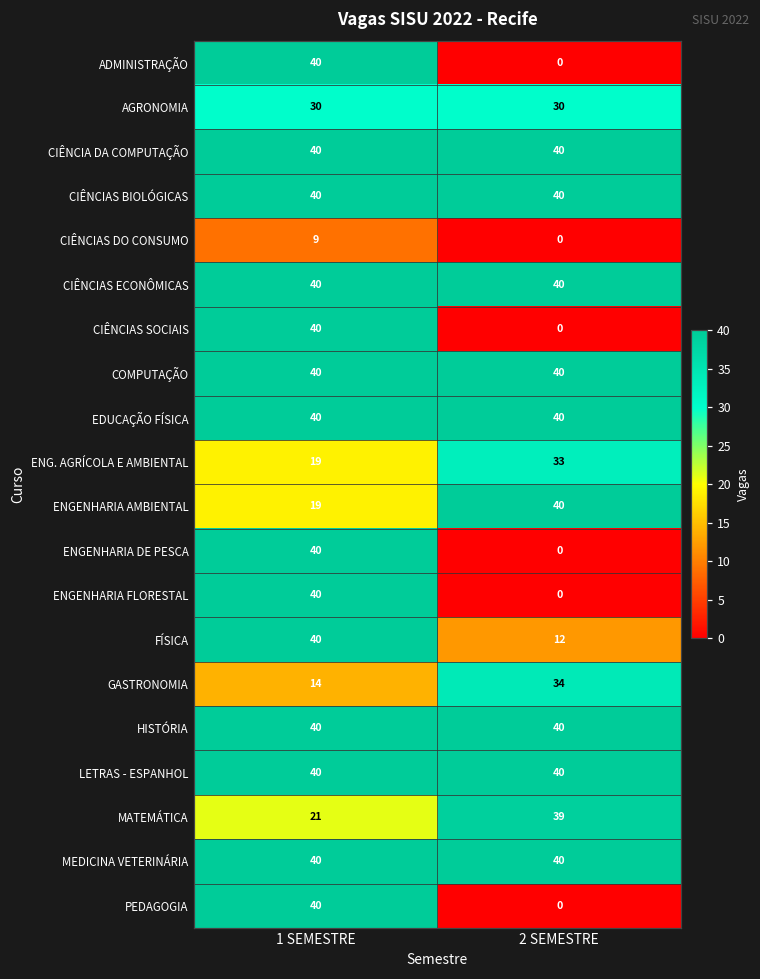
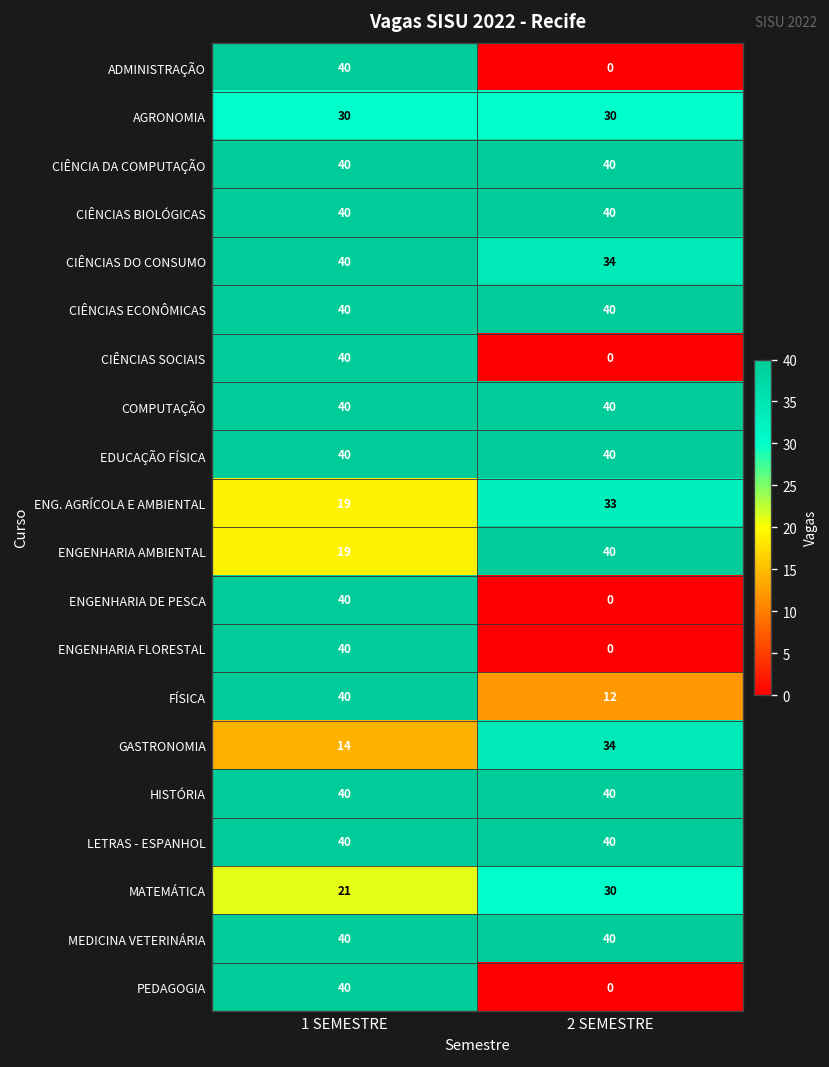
CIÊNCIAS DO CONSUMO, 1 SEMESTRE: 9 -> 40
CIÊNCIAS DO CONSUMO, 2 SEMESTRE: 0 -> 34
MATEMÁTICA, 2 SEMESTRE: 39 -> 30
